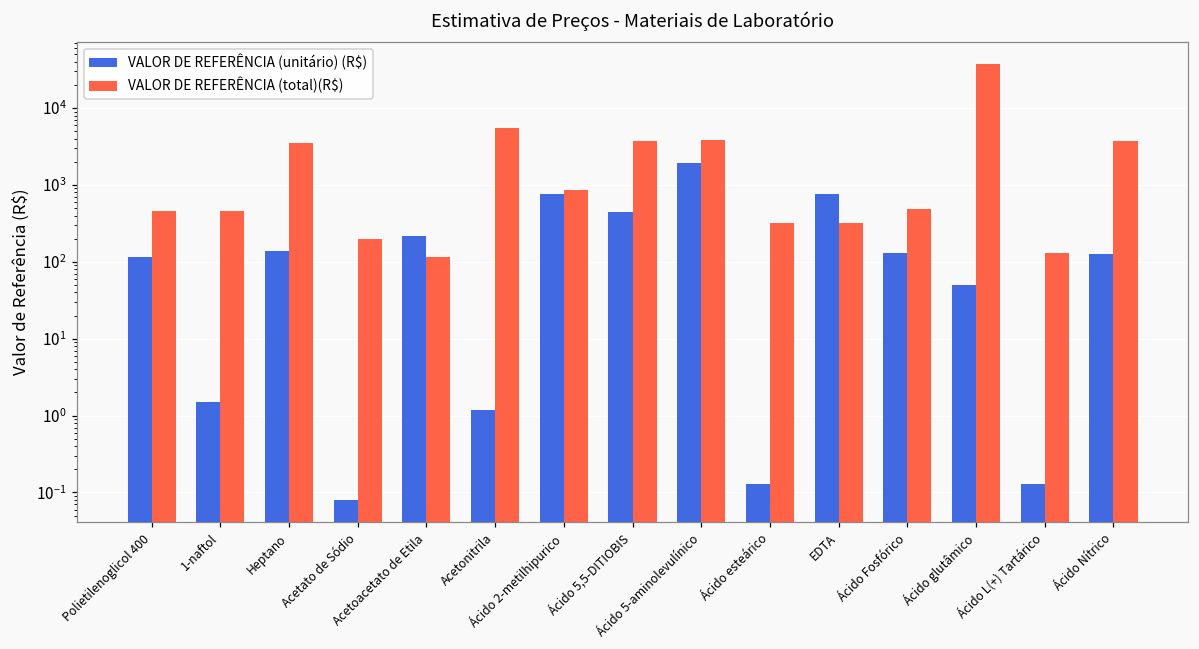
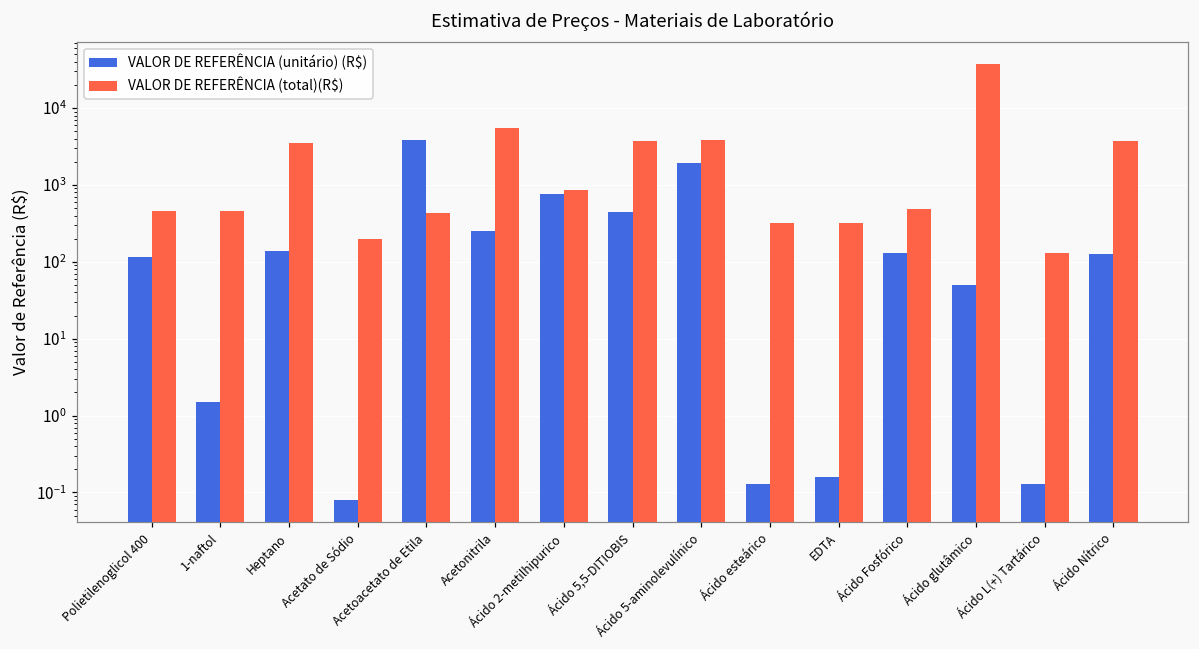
VALOR DE REFERÊNCIA (unitário) (R$), Acetoacetato de Etila: 220 -> 4000
VALOR DE REFERÊNCIA (total)(R$), Acetoacetato de Etila: 110 -> 400
VALOR DE REFERÊNCIA (unitário) (R$), Acetonitrila: 1.2 -> 250
VALOR DE REFERÊNCIA (unitário) (R$), EDTA: 800 -> 0.16
